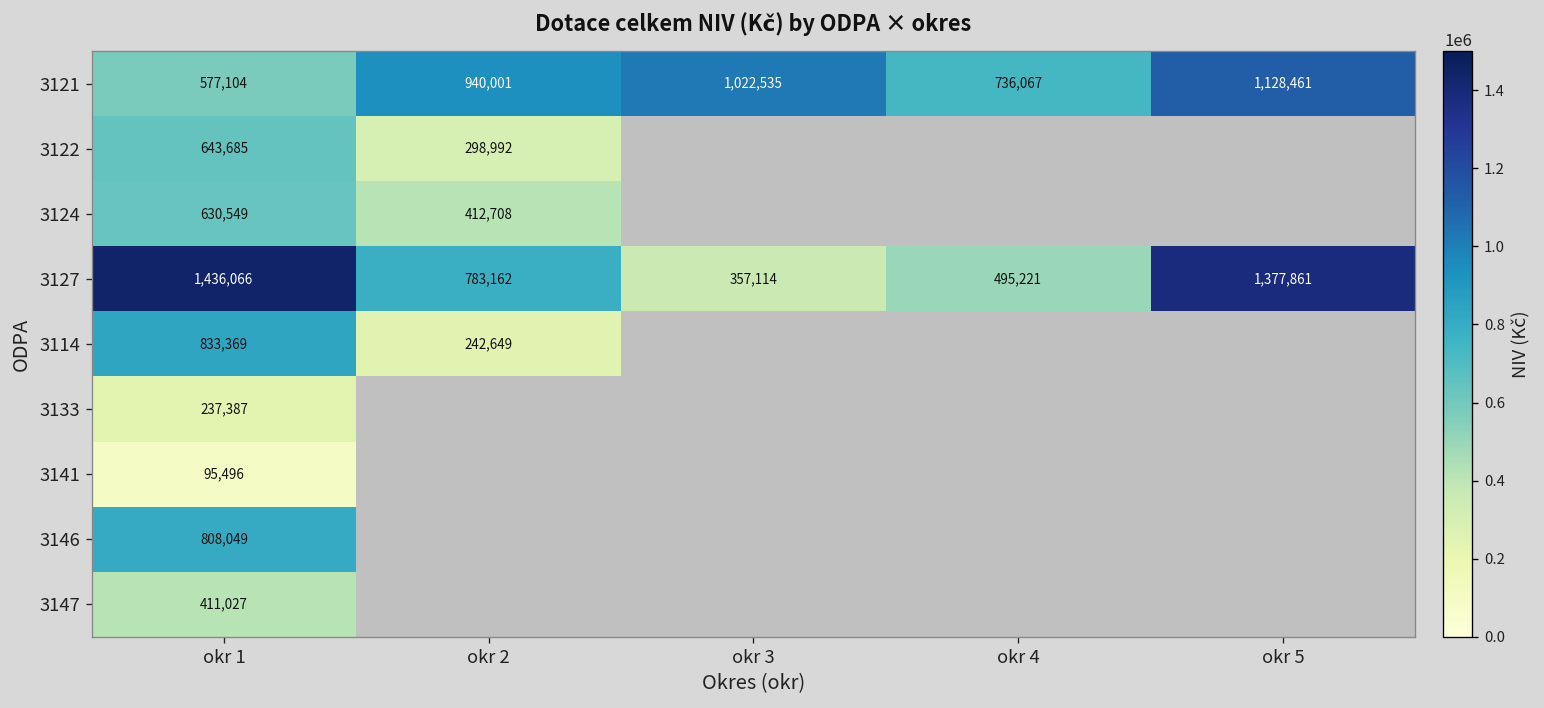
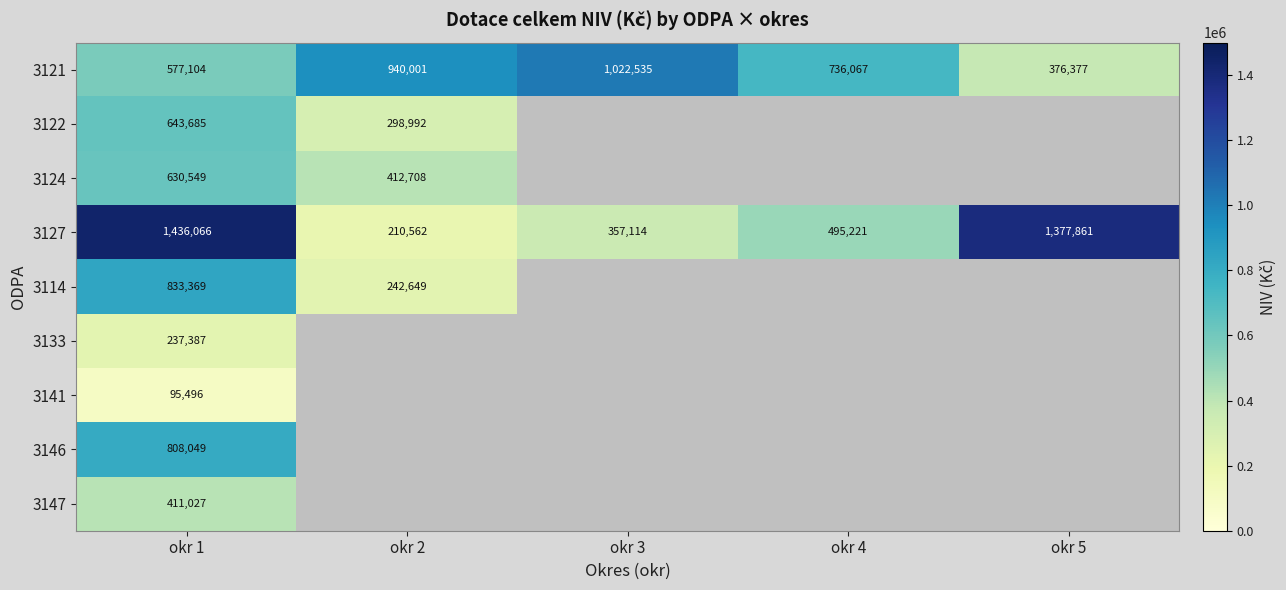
3121, okr 5: 1,128,461 -> 376,377
3127, okr 2: 783,162 -> 210,562
